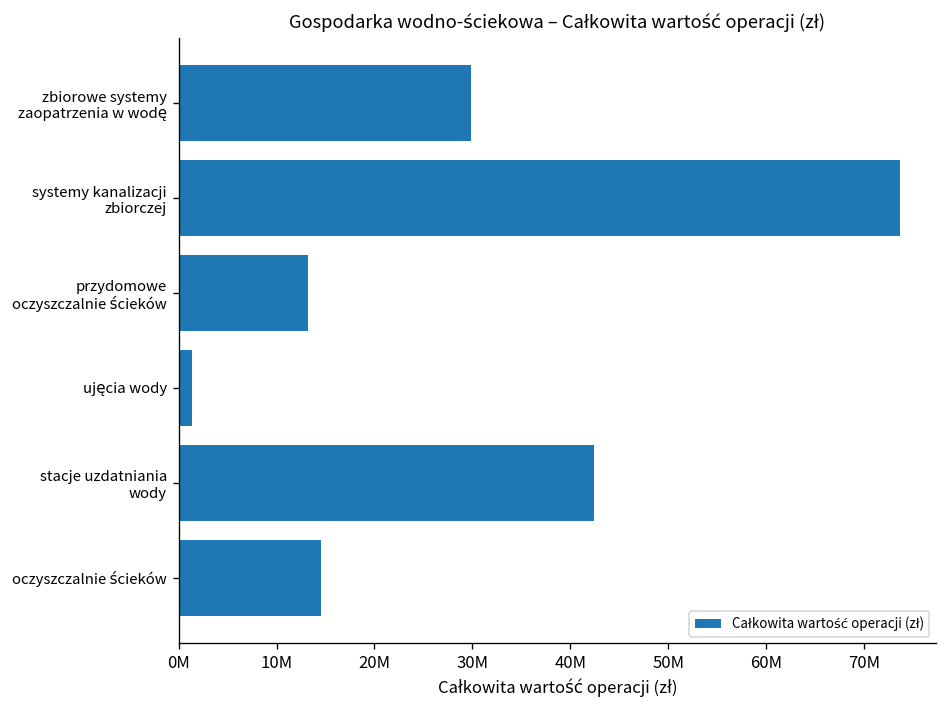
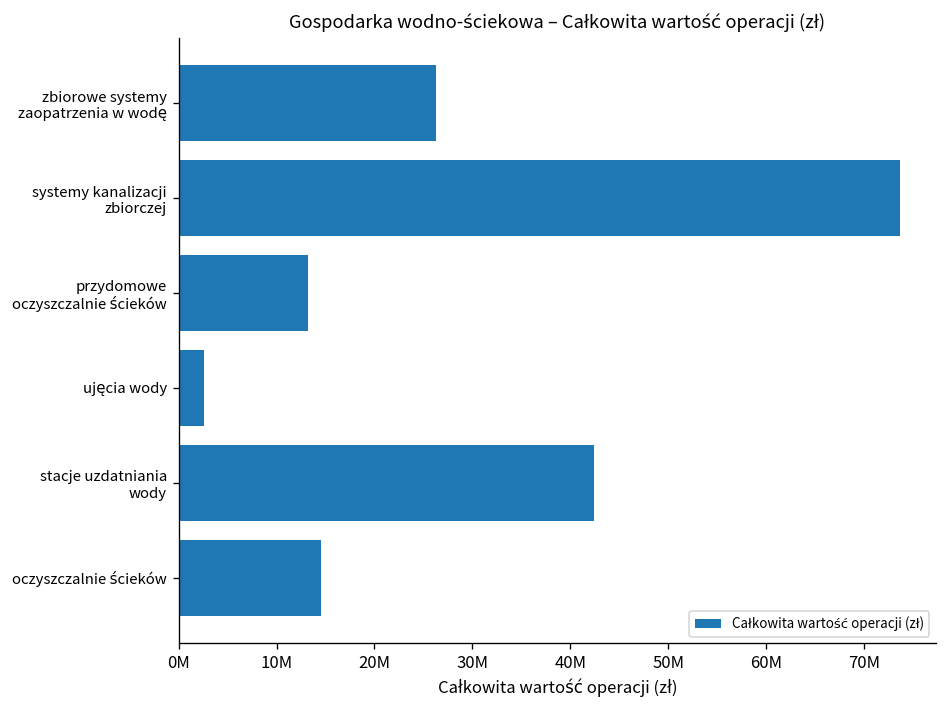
zbiorowe systemy zaopatrzenia w wodę: 30000000 -> 26000000
ujęcia wody: 1000000 -> 3000000
